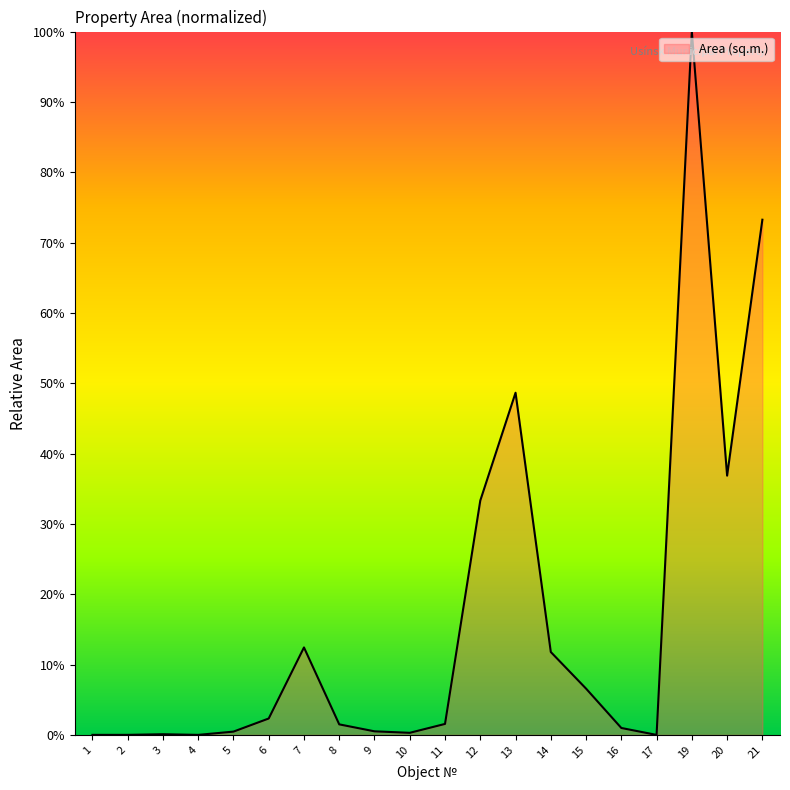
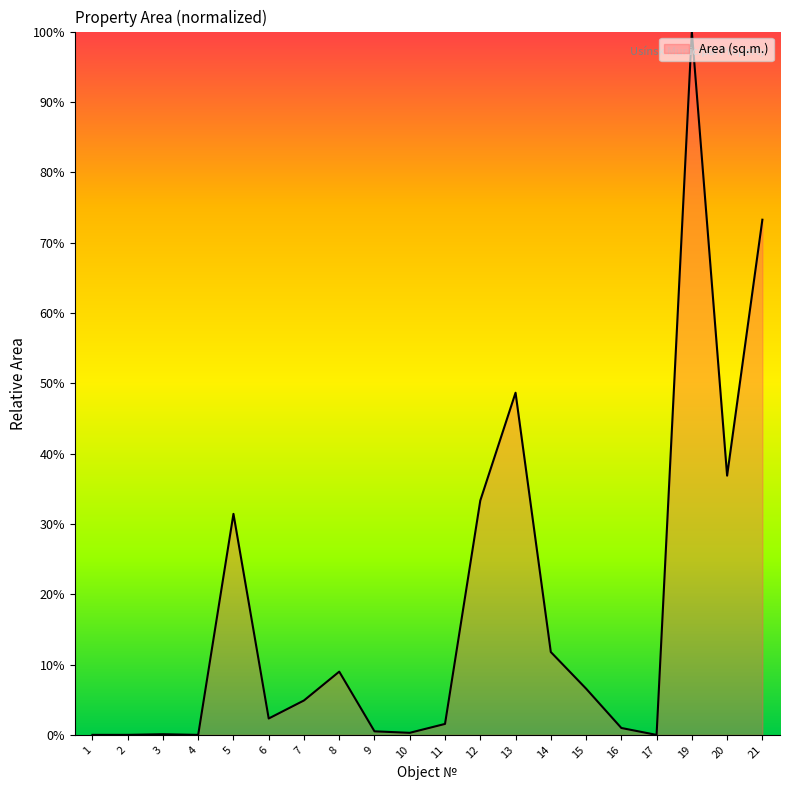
5: 0% -> 31%
7: 12% -> 5%
8: 1% -> 9%
